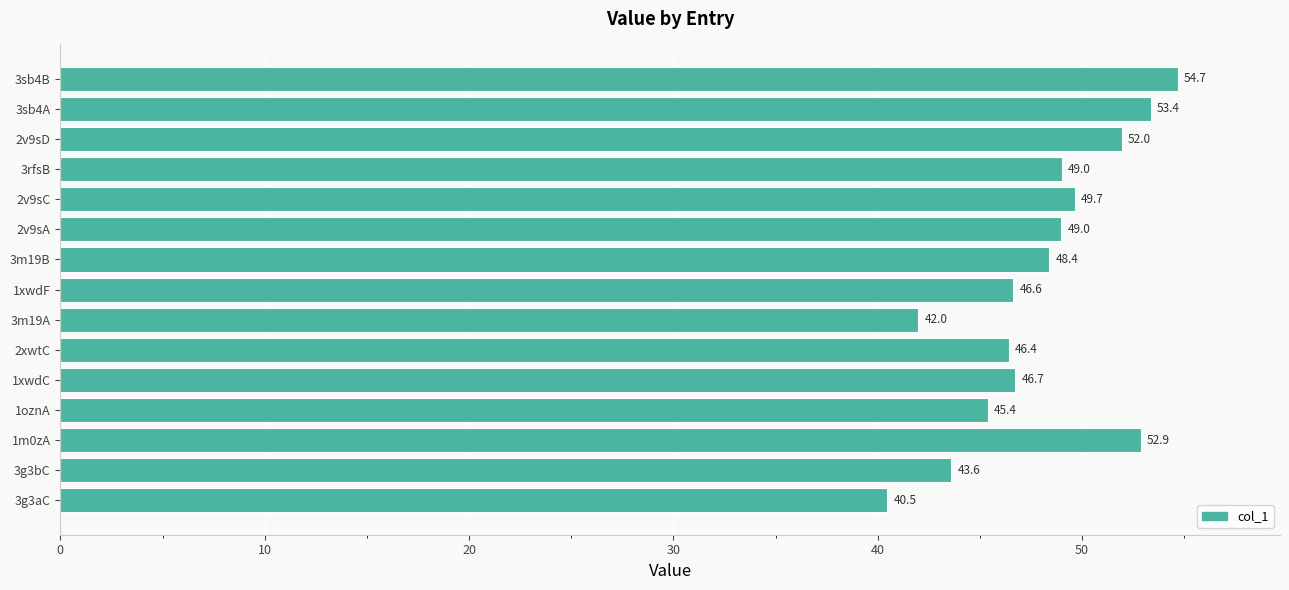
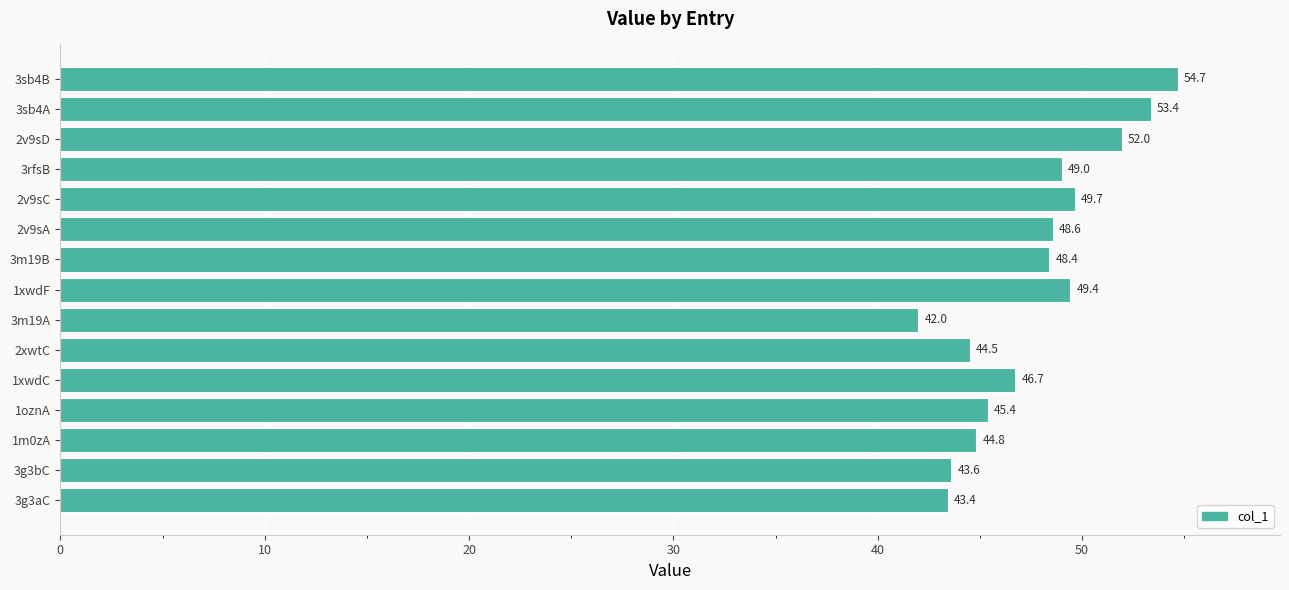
2v9sA: 49.0 -> 48.6
1xwdF: 46.6 -> 49.4
2xwtC: 46.4 -> 44.5
1m0zA: 52.9 -> 44.8
3g3aC: 40.5 -> 43.4
